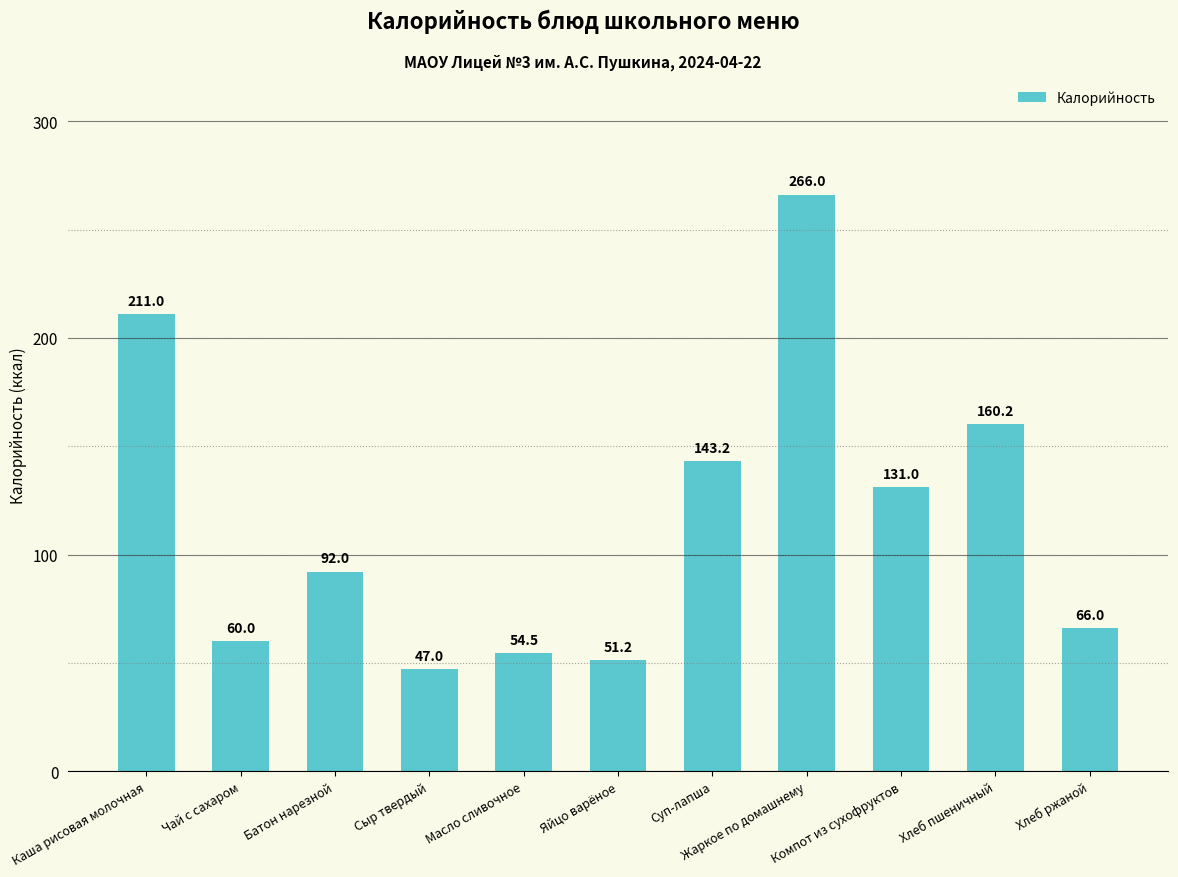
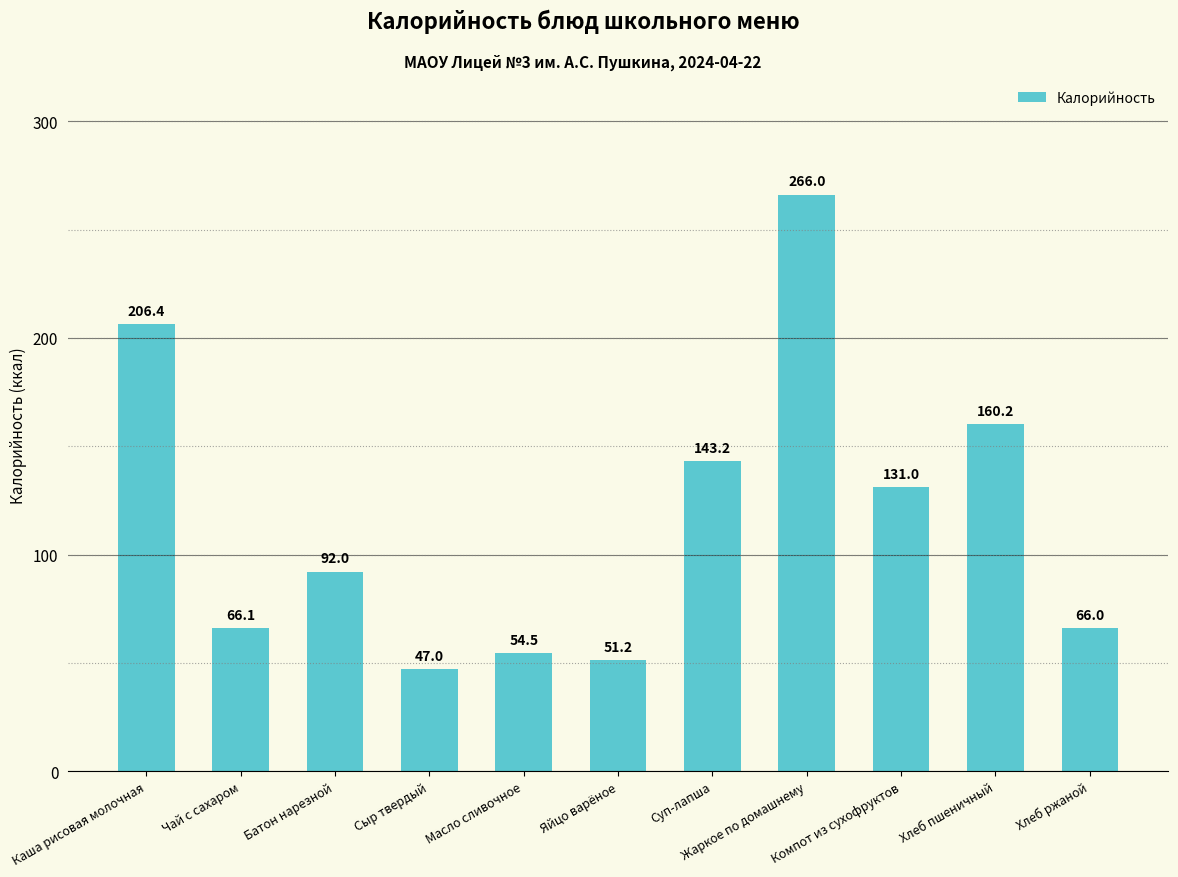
Каша рисовая молочная: 211.0 -> 206.4
Чай с сахаром: 60.0 -> 66.1
